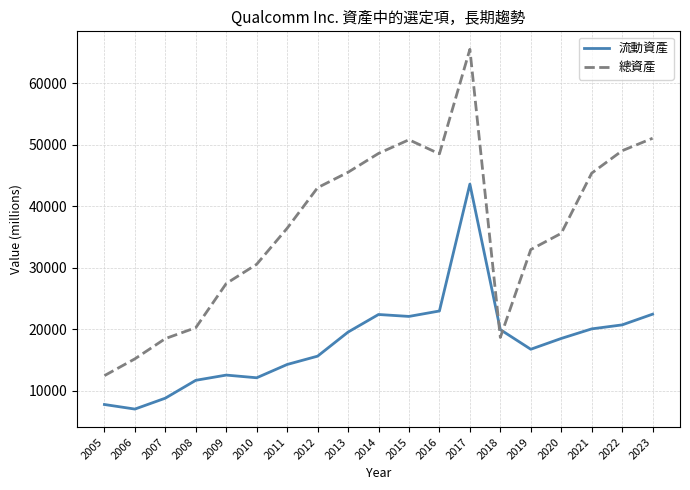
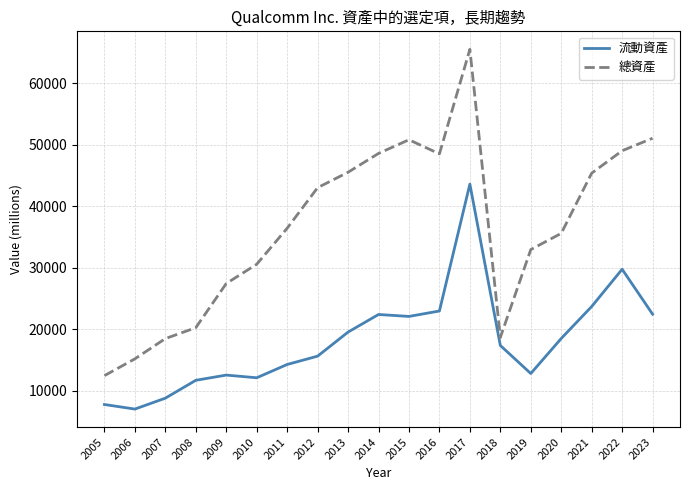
流動資產, 2018: 20000 -> 17000
流動資產, 2019: 17000 -> 13000
流動資產, 2021: 20000 -> 24000
流動資產, 2022: 21000 -> 30000
